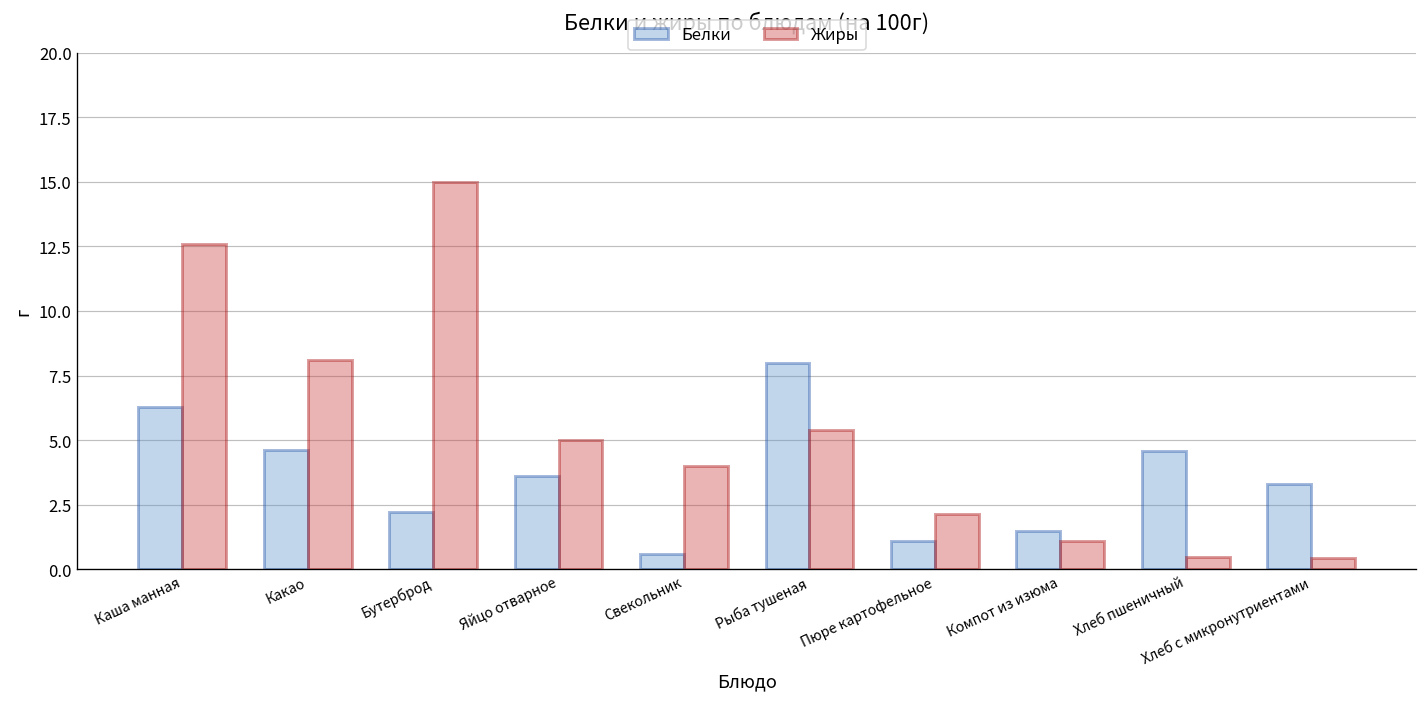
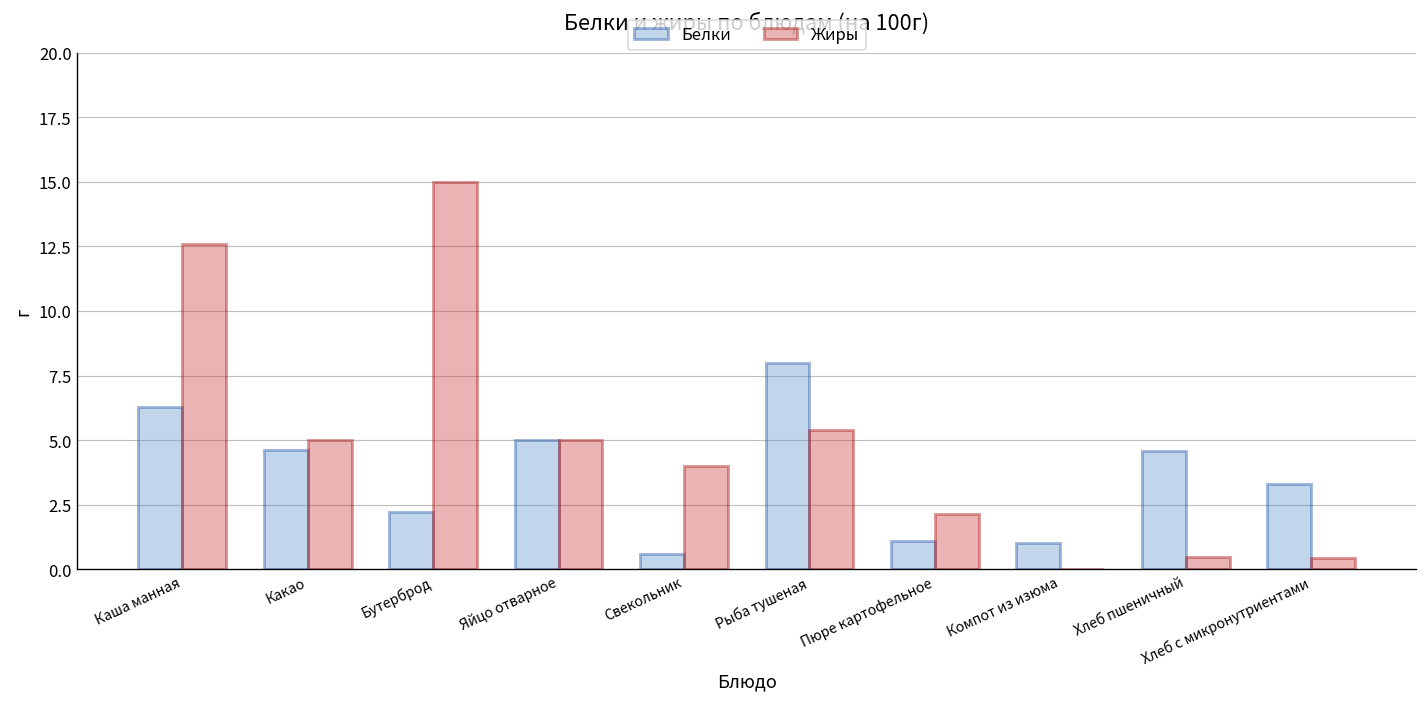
Жиры, Какао: 8.1 -> 5.0
Белки, Яйцо отварное: 3.6 -> 5.0
Белки, Компот из изюма: 1.5 -> 1.0
Жиры, Компот из изюма: 1.1 -> 0.0
